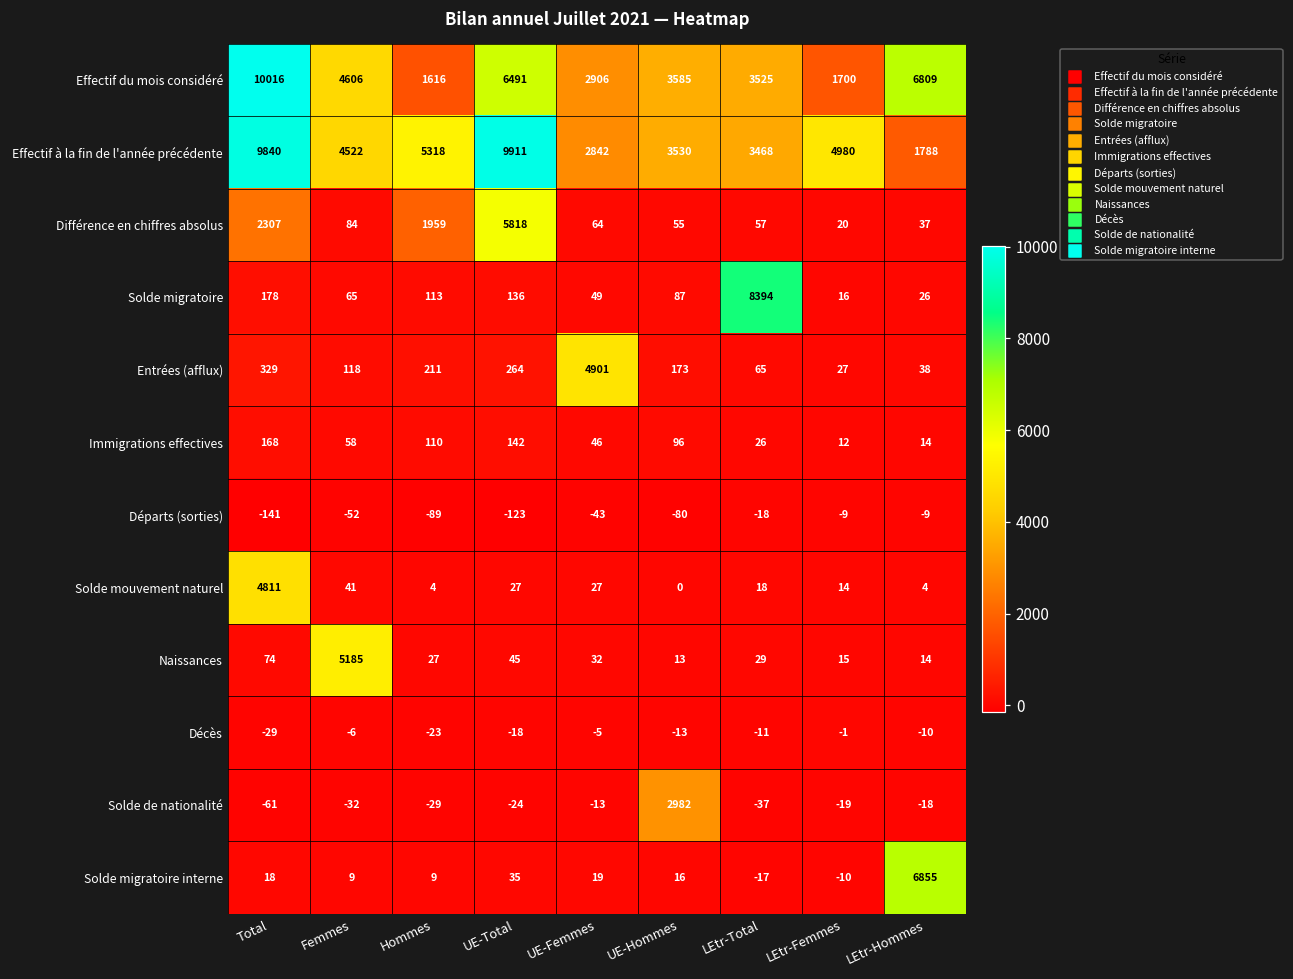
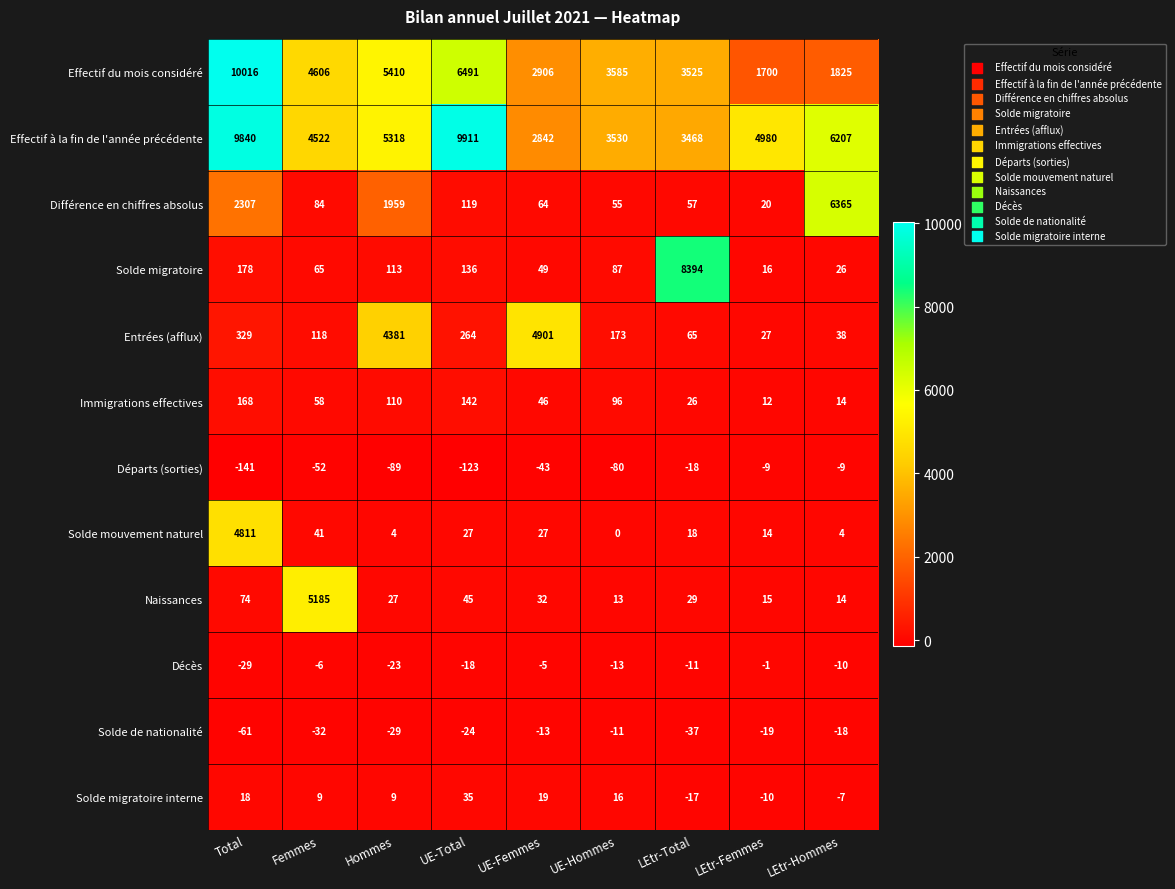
Effectif du mois considéré, Hommes: 1616 -> 5410
Effectif du mois considéré, LEtr-Hommes: 6809 -> 1825
Effectif à la fin de l'année précédente, LEtr-Hommes: 1788 -> 6207
Différence en chiffres absolus, UE-Total: 5818 -> 119
Différence en chiffres absolus, LEtr-Hommes: 37 -> 6365
Entrées (afflux), Hommes: 211 -> 4381
Solde de nationalité, UE-Hommes: 2982 -> -11
Solde migratoire interne, LEtr-Hommes: 6855 -> -7
